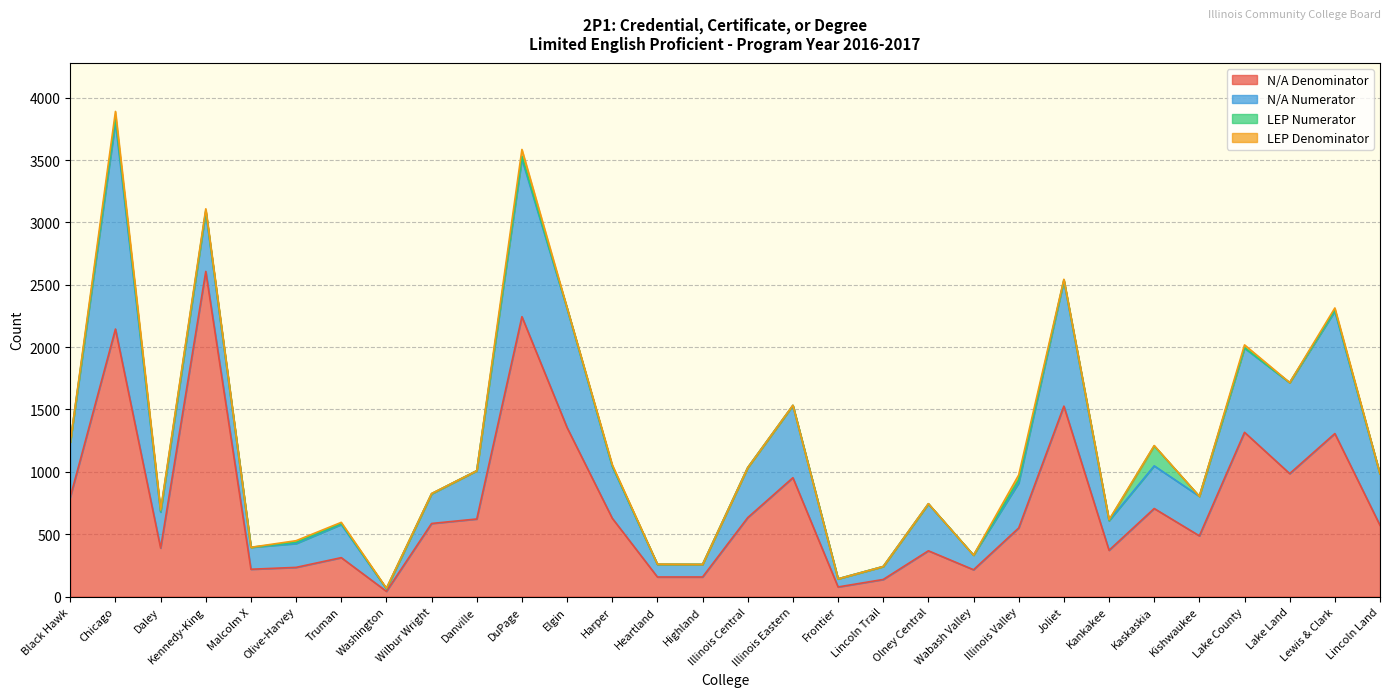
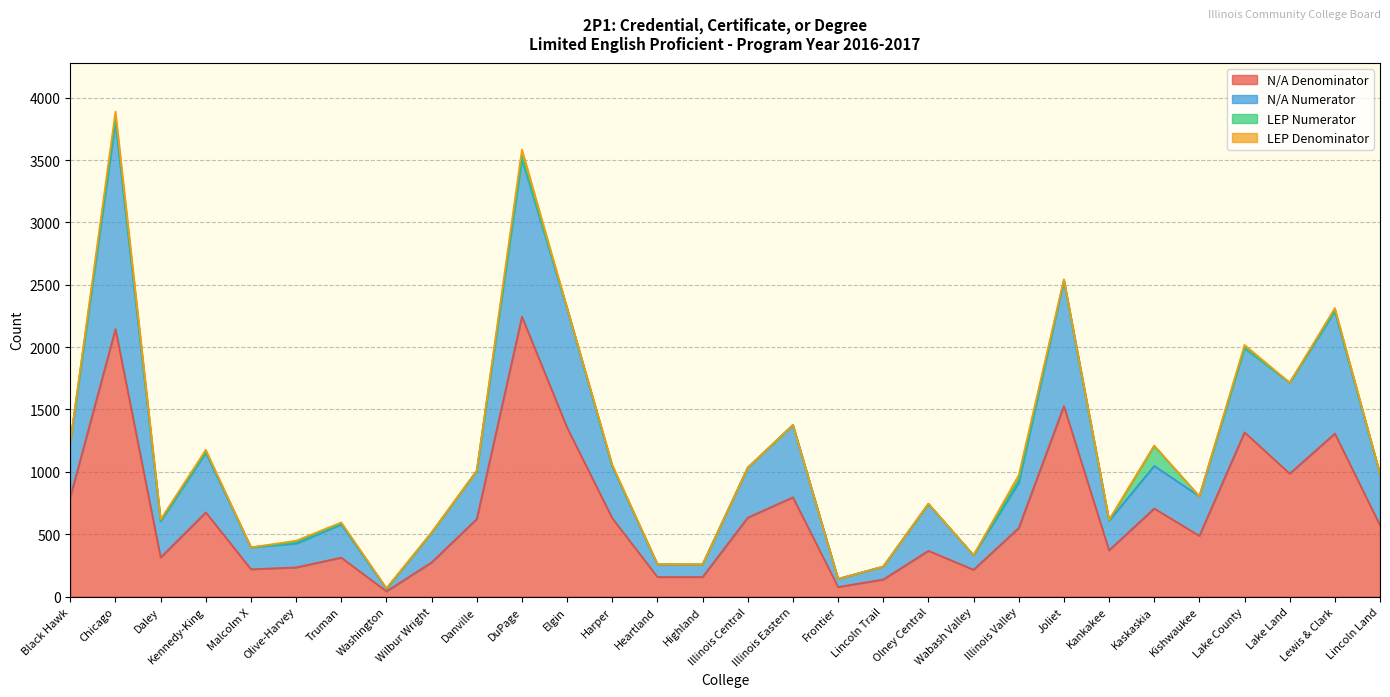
N/A Denominator, Daley: 390 -> 310
N/A Denominator, Kennedy-King: 2610 -> 680
N/A Denominator, Wilbur Wright: 590 -> 270
N/A Denominator, Illinois Eastern: 950 -> 800
